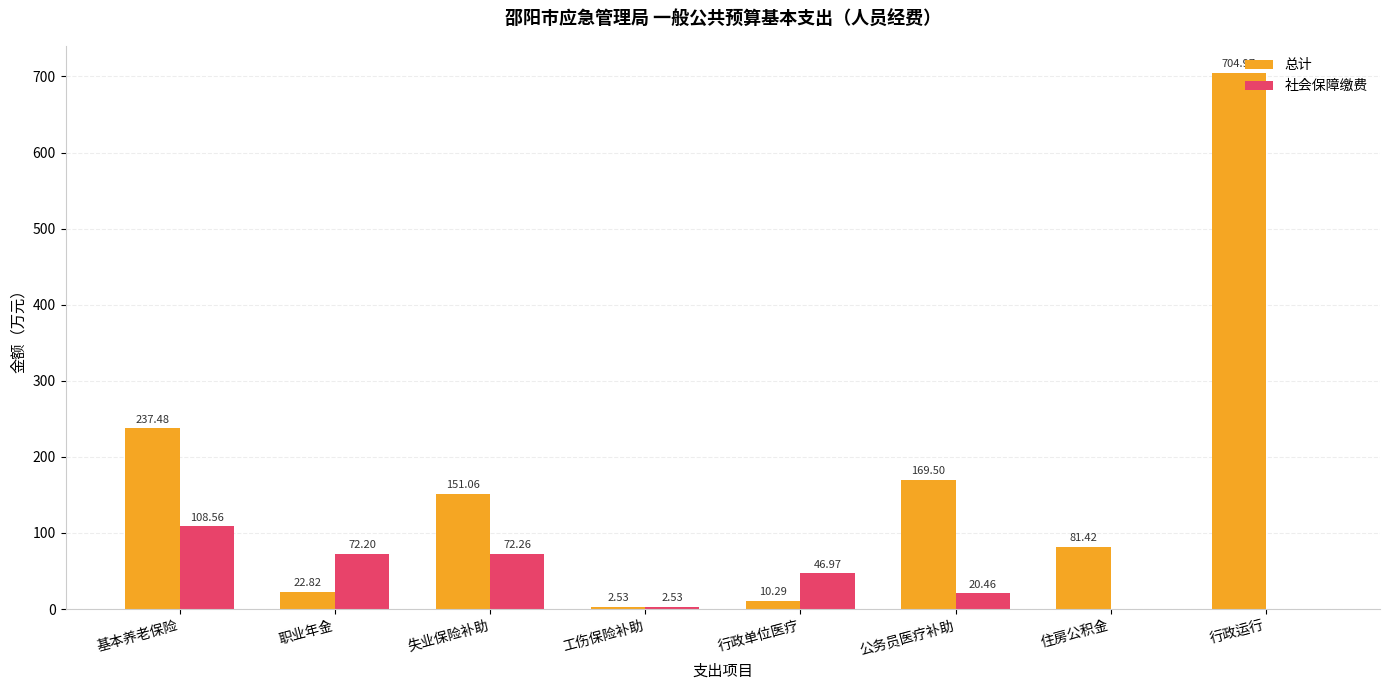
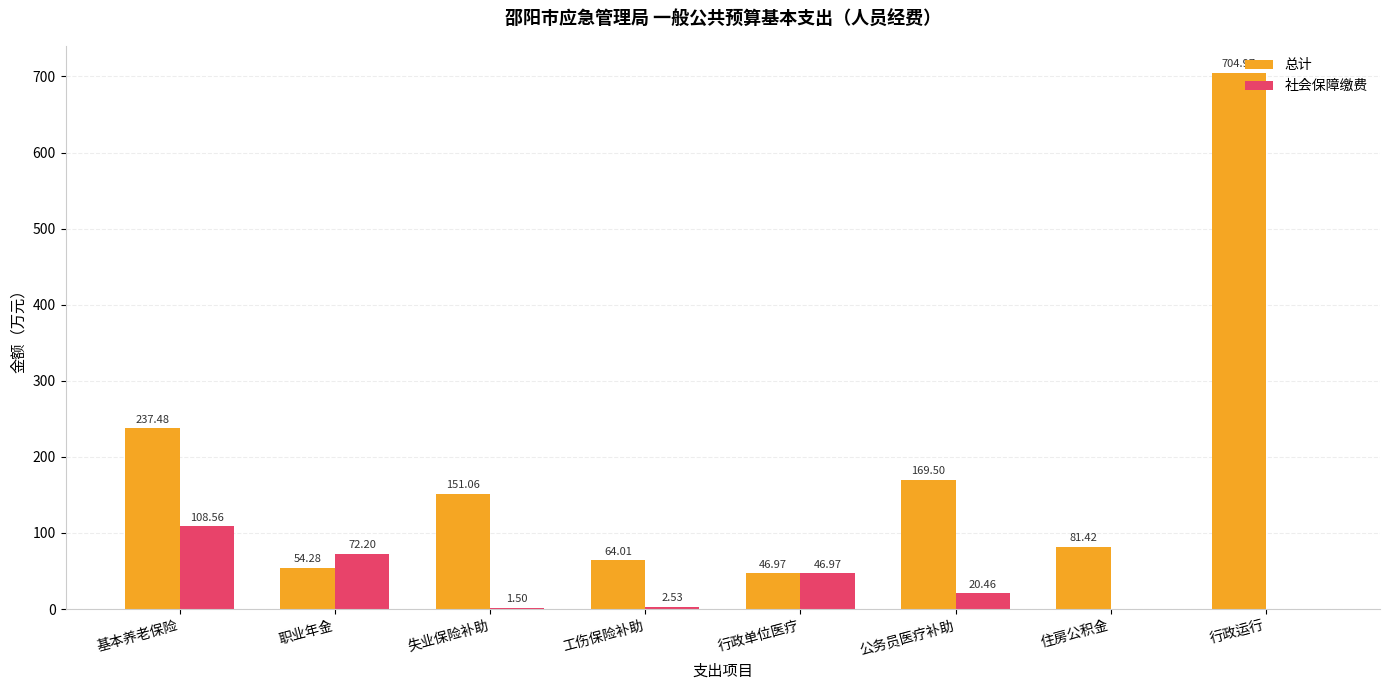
总计, 职业年金: 22.82 -> 54.28
社会保障缴费, 失业保险补助: 72.26 -> 1.50
总计, 工伤保险补助: 2.53 -> 64.01
总计, 行政单位医疗: 10.29 -> 46.97
